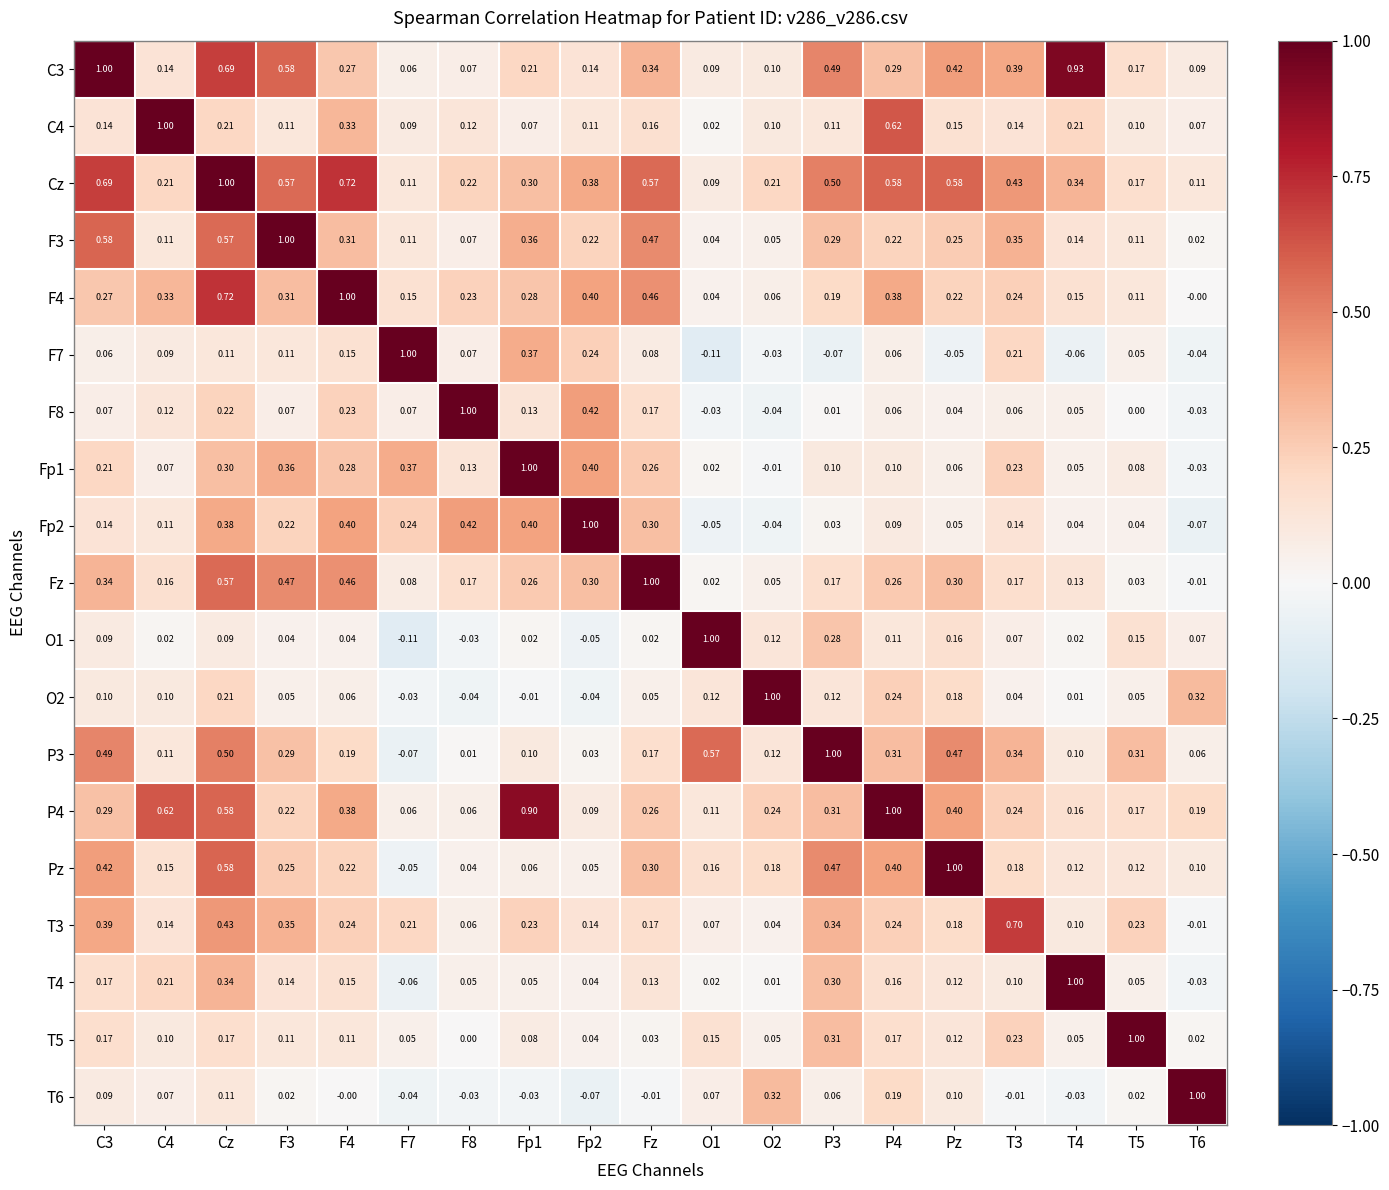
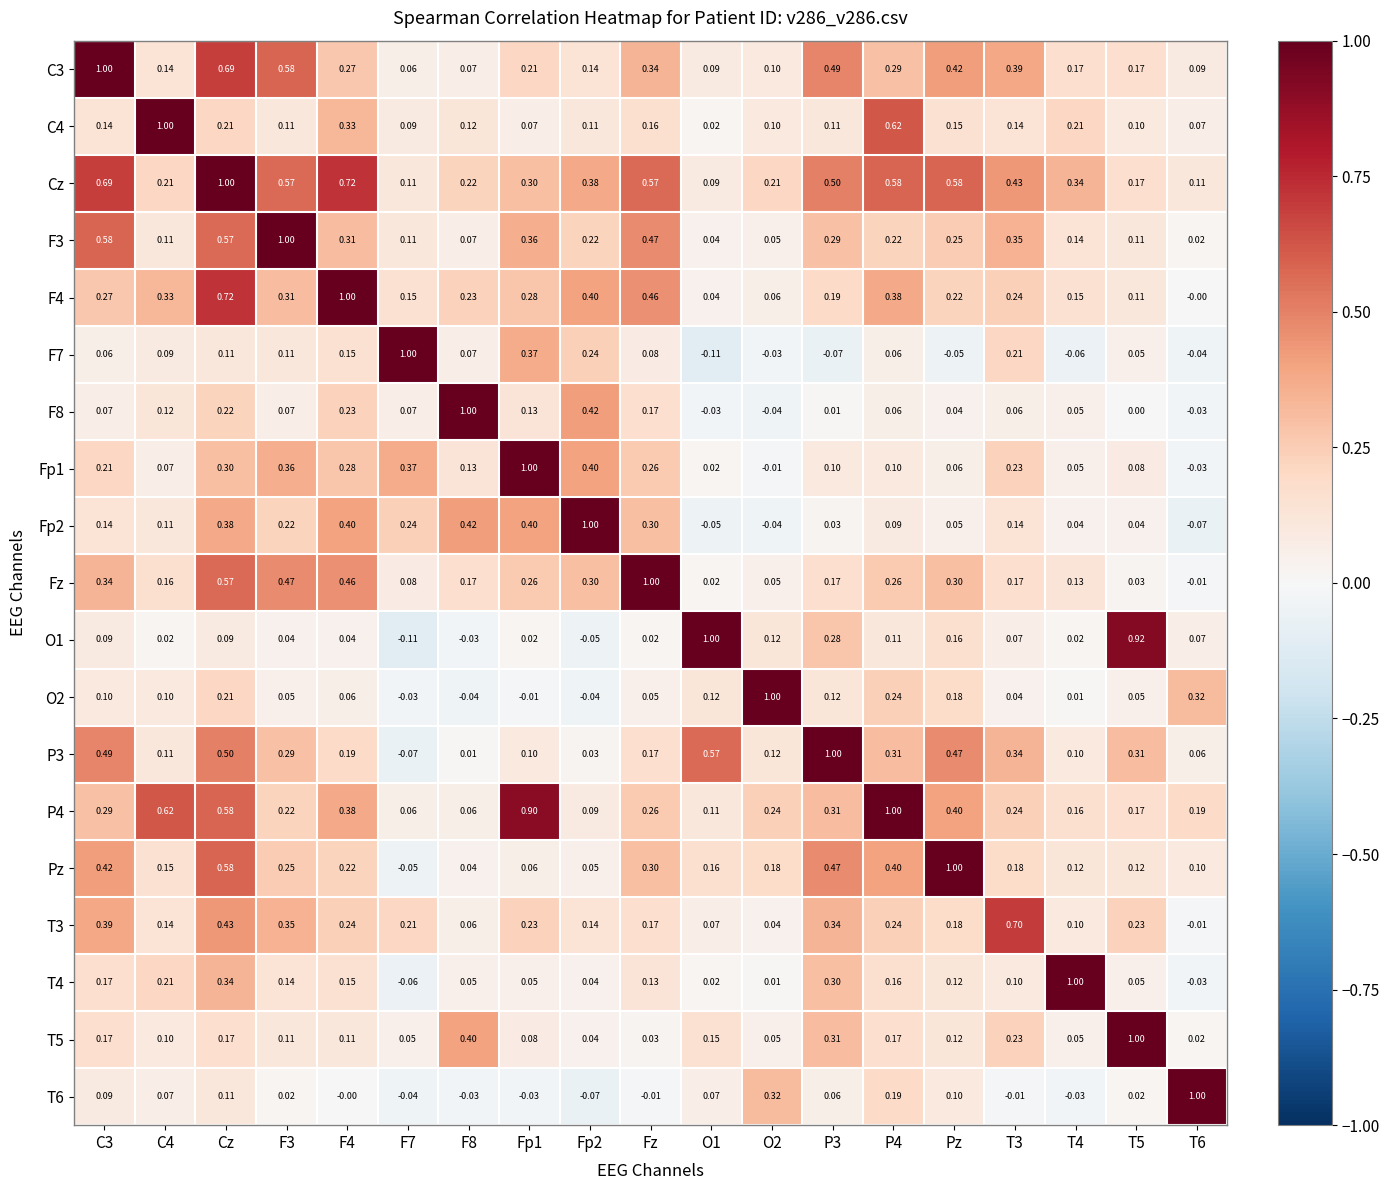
C3, T4: 0.93 -> 0.17
O1, T5: 0.15 -> 0.92
T5, F8: 0.00 -> 0.40
